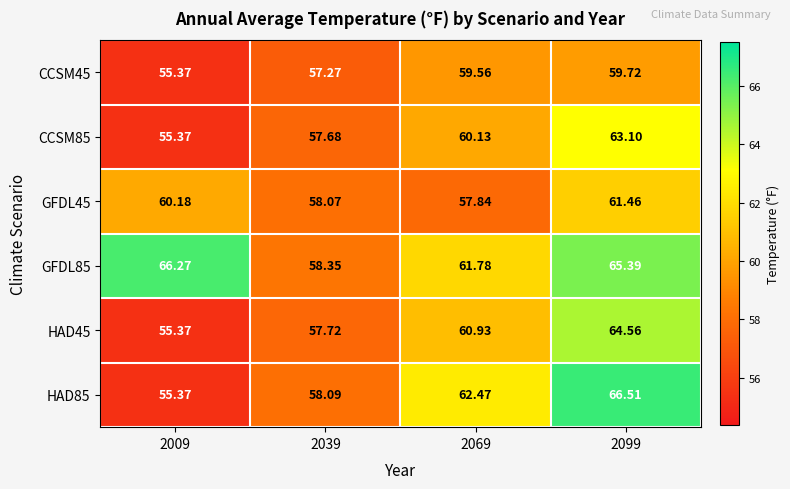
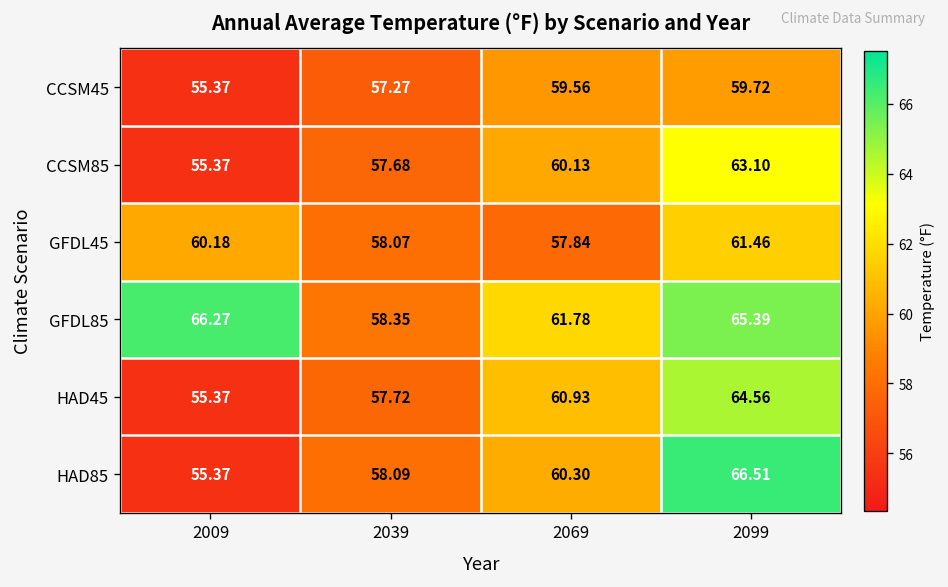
HAD85, 2069: 62.47 -> 60.30
